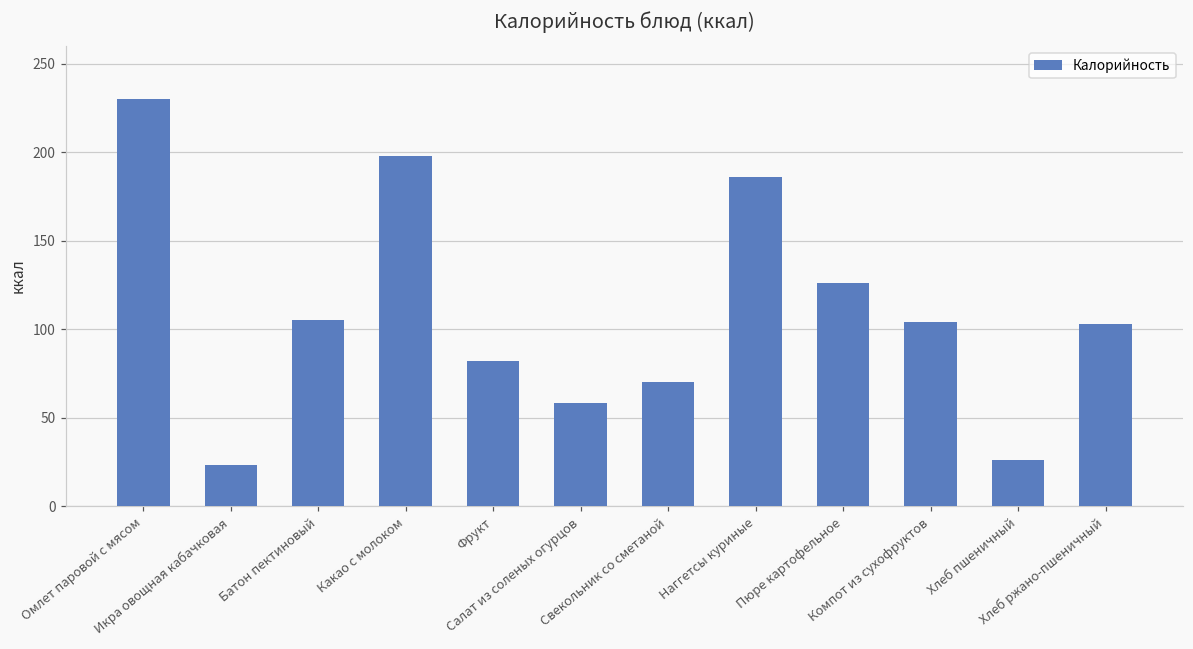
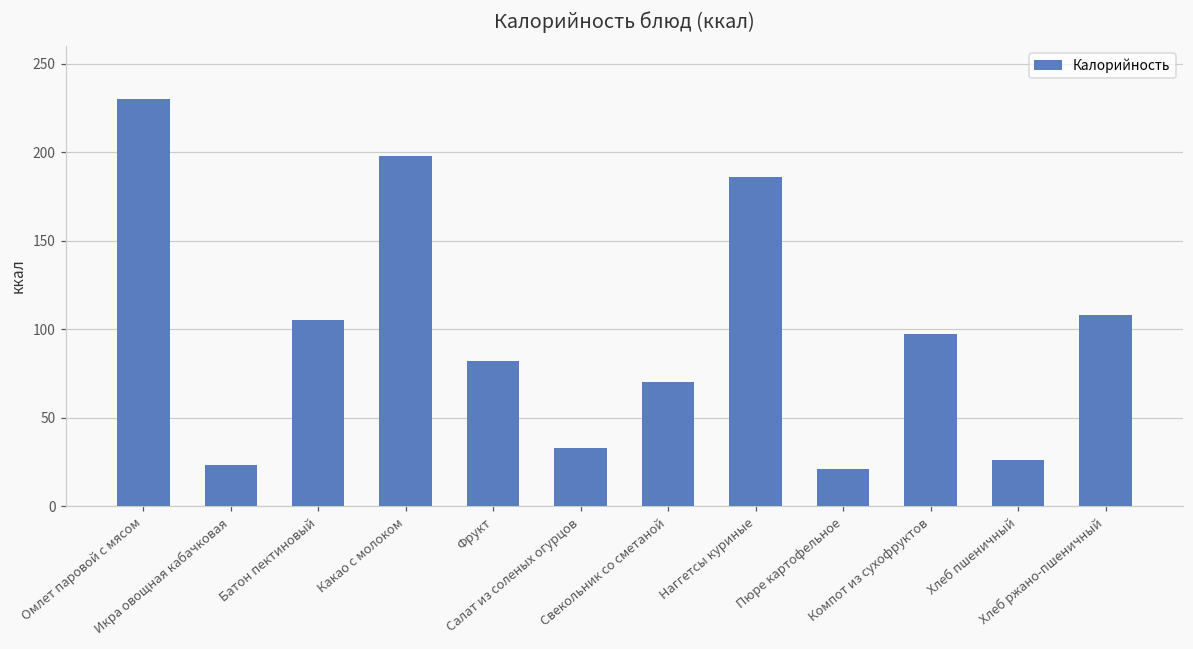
Салат из соленых огурцов: 58 -> 33
Пюре картофельное: 126 -> 21
Компот из сухофруктов: 104 -> 97
Хлеб ржано-пшеничный: 103 -> 108
